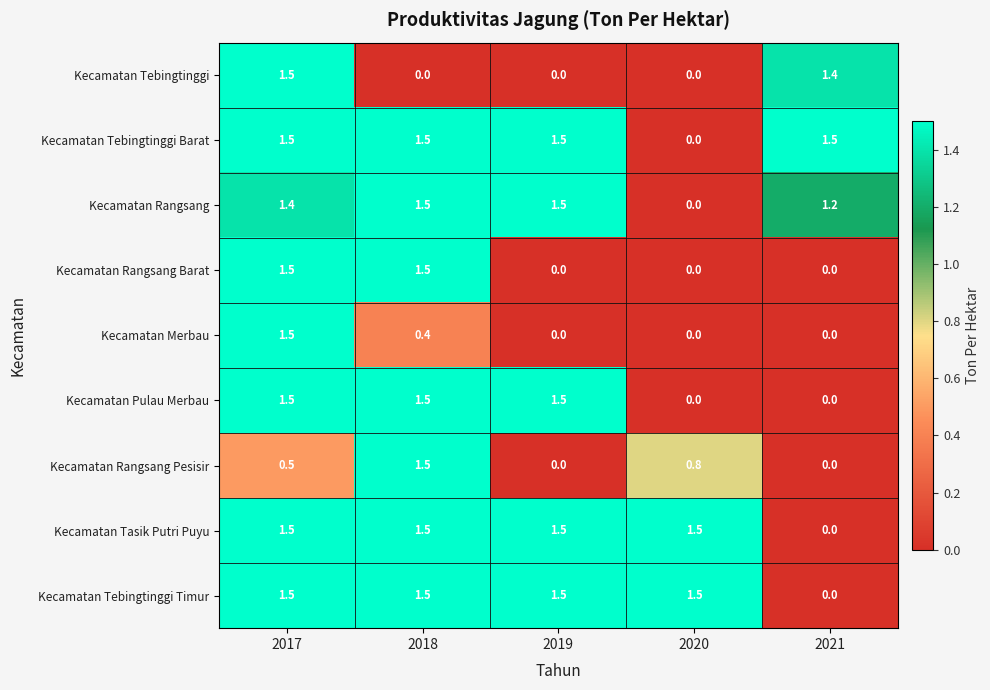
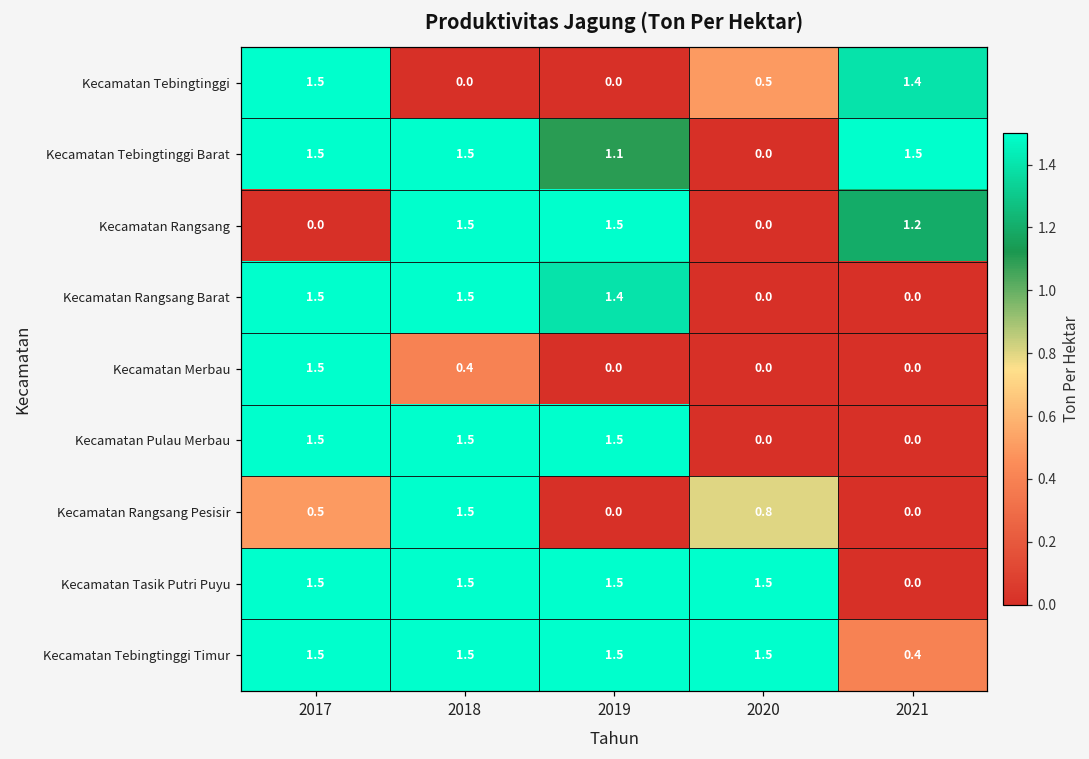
Kecamatan Tebingtinggi, 2020: 0.0 -> 0.5
Kecamatan Tebingtinggi Barat, 2019: 1.5 -> 1.1
Kecamatan Rangsang, 2017: 1.4 -> 0.0
Kecamatan Rangsang Barat, 2019: 0.0 -> 1.4
Kecamatan Tebingtinggi Timur, 2021: 0.0 -> 0.4
